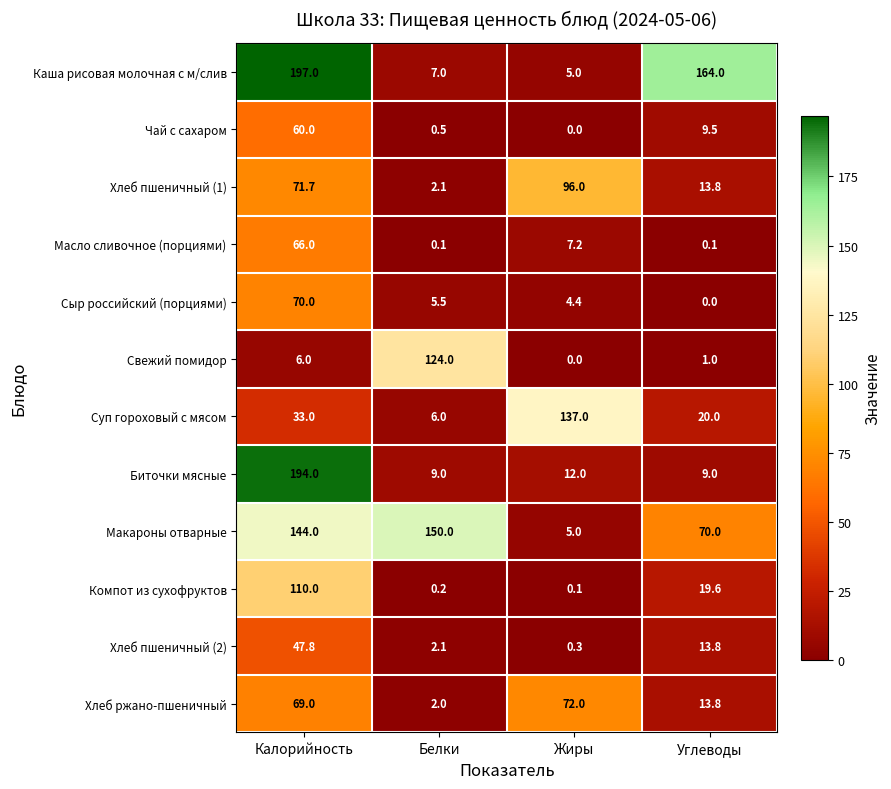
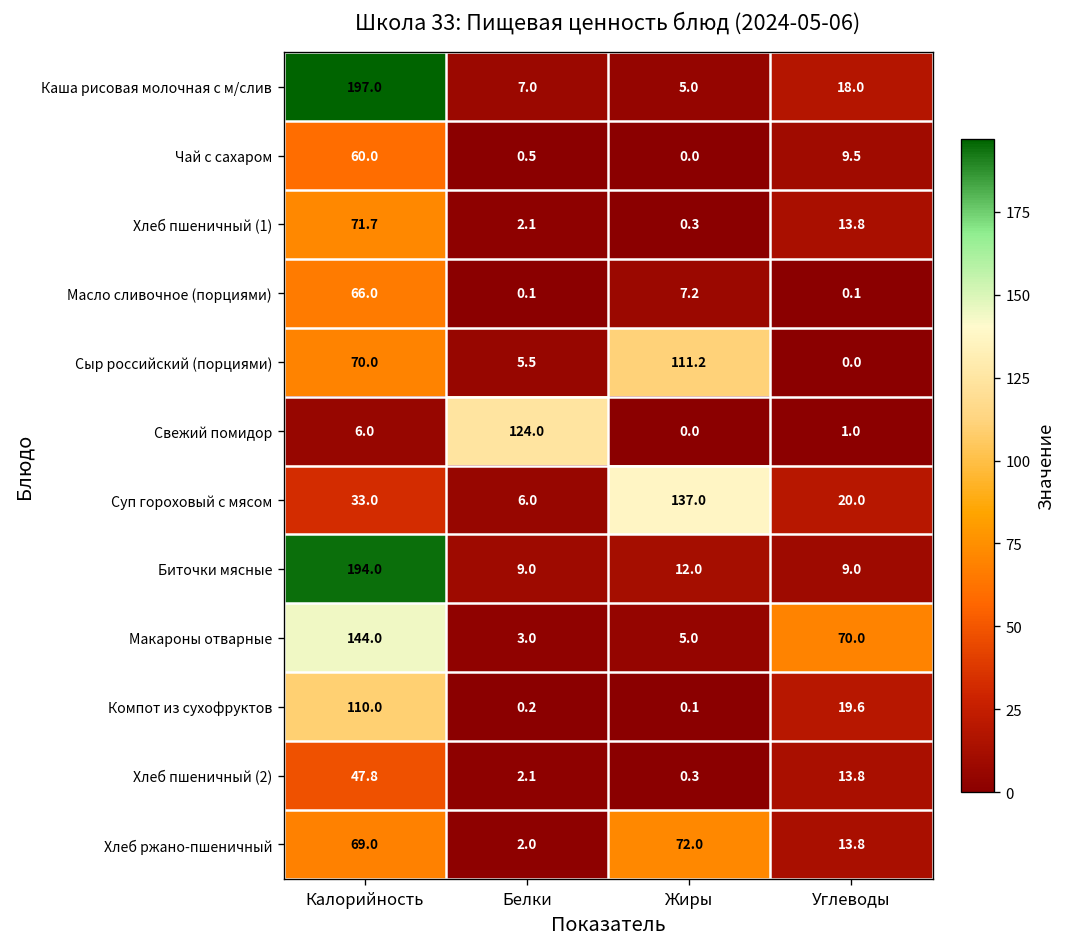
Каша рисовая молочная с м/слив, Углеводы: 164.0 -> 18.0
Хлеб пшеничный (1), Жиры: 96.0 -> 0.3
Сыр российский (порциями), Жиры: 4.4 -> 111.2
Макароны отварные, Белки: 150.0 -> 3.0
